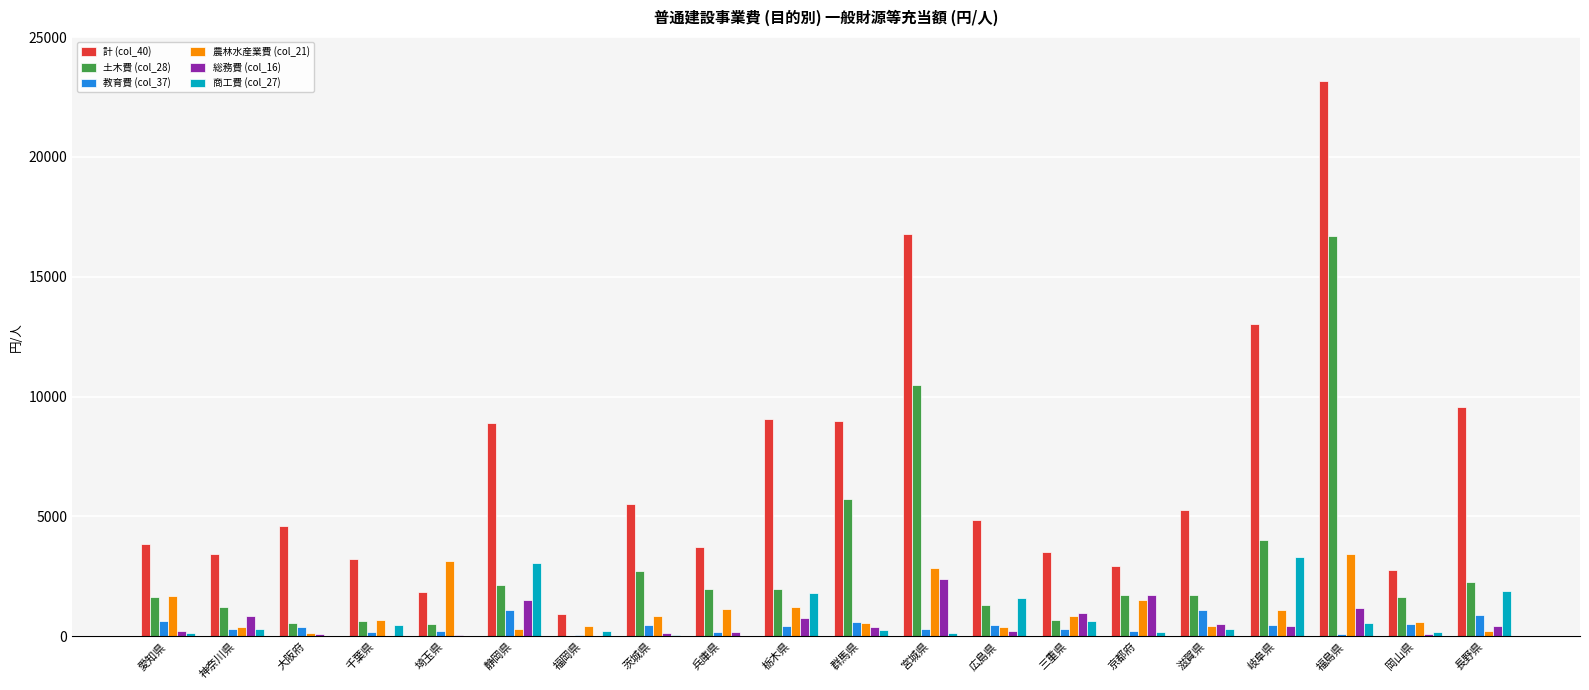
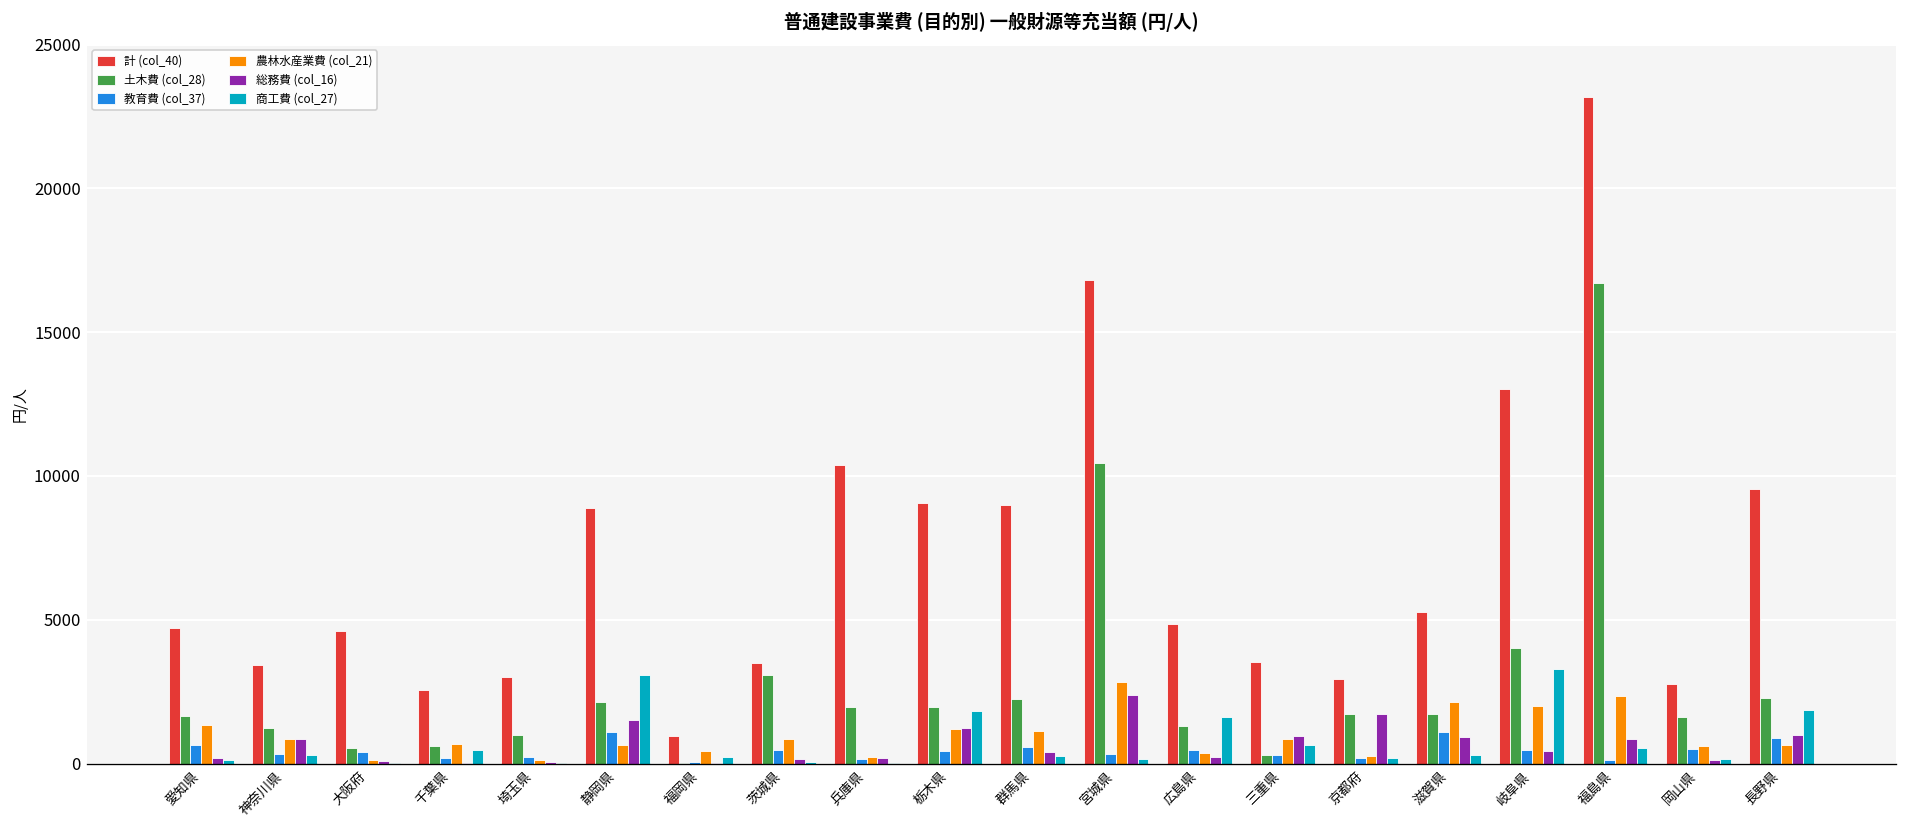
計 (col_40), 愛知県: 3800 -> 4700
農林水産業費 (col_21), 愛知県: 1700 -> 1300
農林水産業費 (col_21), 神奈川県: 400 -> 900
計 (col_40), 千葉県: 3200 -> 2600
計 (col_40), 埼玉県: 1800 -> 3000
土木費 (col_28), 埼玉県: 500 -> 1000
農林水産業費 (col_21), 埼玉県: 3100 -> 100
農林水産業費 (col_21), 静岡県: 300 -> 600
計 (col_40), 茨城県: 5500 -> 3500
土木費 (col_28), 茨城県: 2700 -> 3100
計 (col_40), 兵庫県: 3700 -> 10400
農林水産業費 (col_21), 兵庫県: 1100 -> 200
総務費 (col_16), 栃木県: 700 -> 1200
土木費 (col_28), 群馬県: 5700 -> 2300
農林水産業費 (col_21), 群馬県: 500 -> 1100
土木費 (col_28), 三重県: 700 -> 300
農林水産業費 (col_21), 京都府: 1500 -> 200
農林水産業費 (col_21), 滋賀県: 400 -> 2100
総務費 (col_16), 滋賀県: 500 -> 900
農林水産業費 (col_21), 岐阜県: 1100 -> 2000
農林水産業費 (col_21), 福島県: 3400 -> 2300
総務費 (col_16), 福島県: 1200 -> 800
農林水産業費 (col_21), 長野県: 200 -> 700
総務費 (col_16), 長野県: 400 -> 1000
